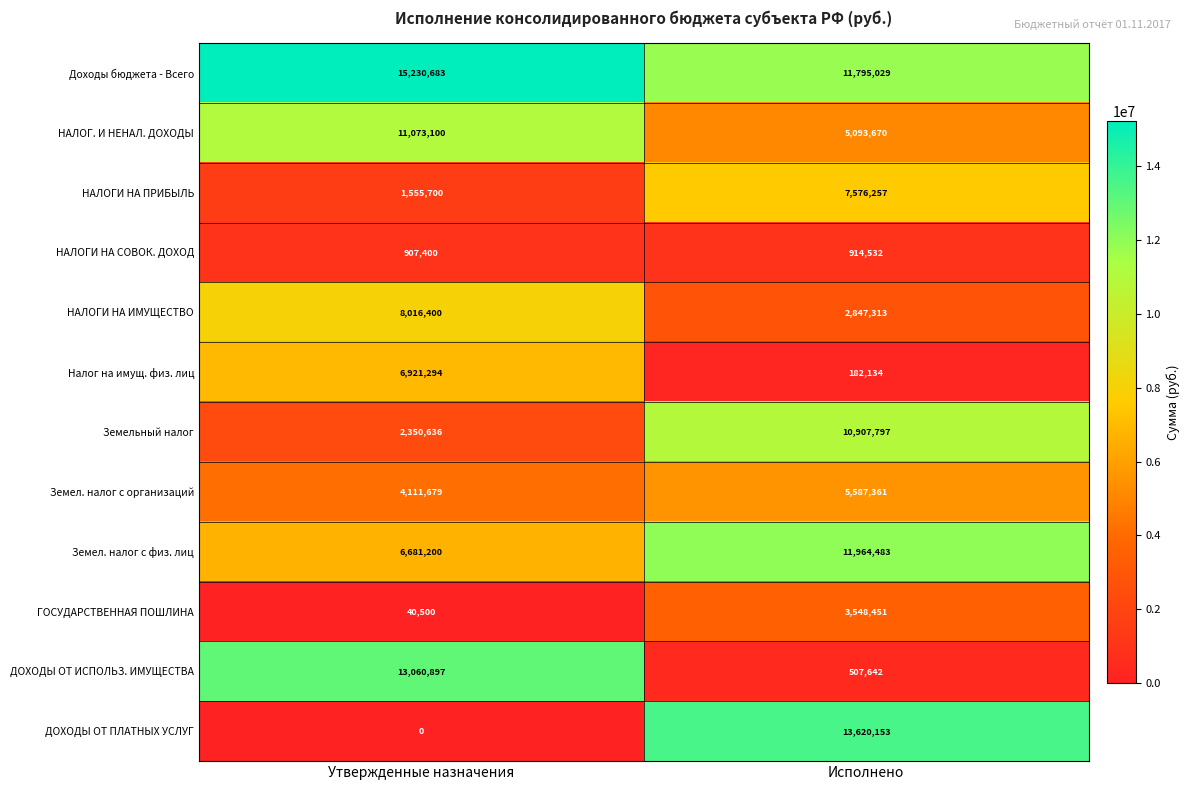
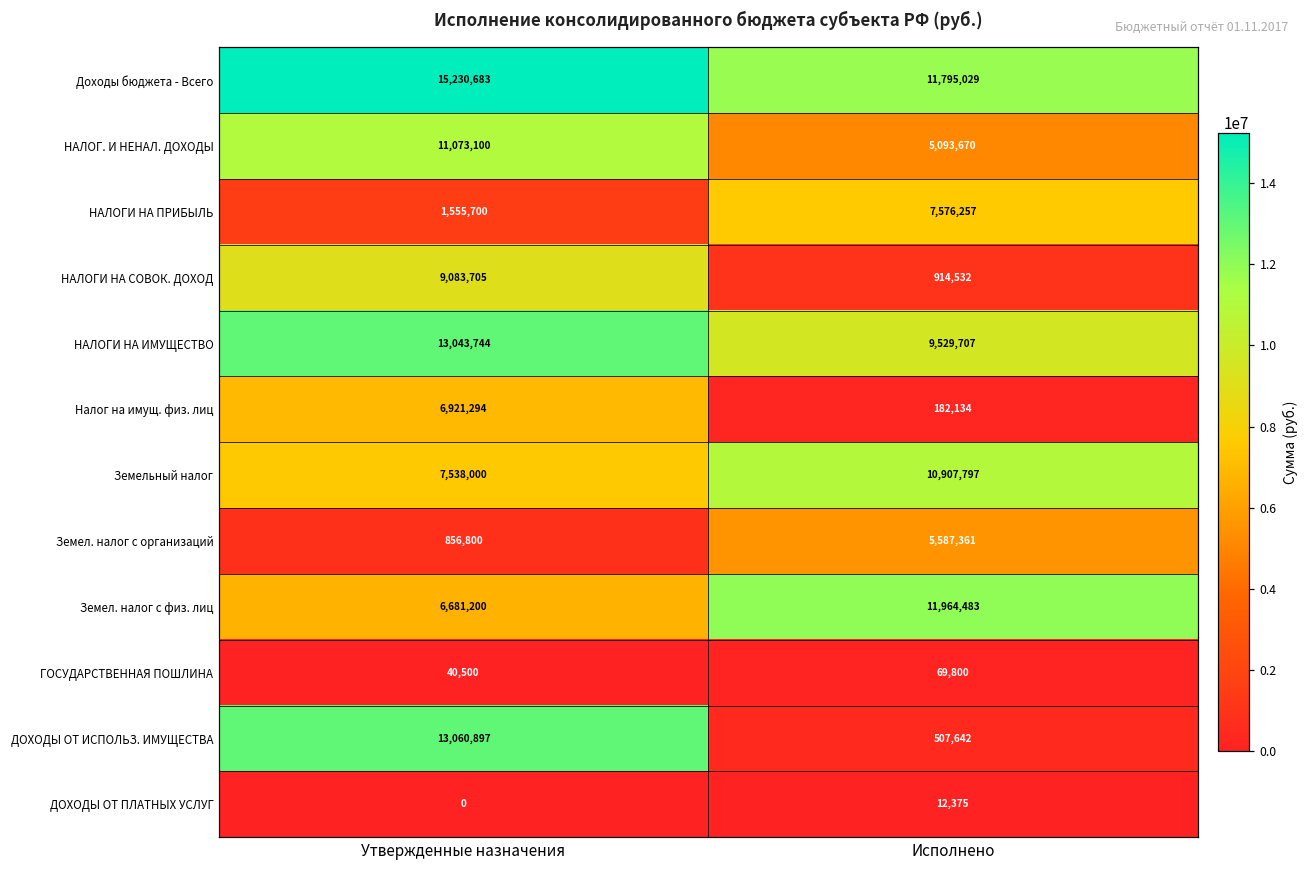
НАЛОГИ НА СОВОК. ДОХОД, Утвержденные назначения: 907,400 -> 9,083,705
НАЛОГИ НА ИМУЩЕСТВО, Утвержденные назначения: 8,016,400 -> 13,043,744
НАЛОГИ НА ИМУЩЕСТВО, Исполнено: 2,847,313 -> 9,529,707
Земельный налог, Утвержденные назначения: 2,350,636 -> 7,538,000
Земел. налог с организаций, Утвержденные назначения: 4,111,679 -> 856,800
ГОСУДАРСТВЕННАЯ ПОШЛИНА, Исполнено: 3,548,451 -> 69,800
ДОХОДЫ ОТ ПЛАТНЫХ УСЛУГ, Исполнено: 13,620,153 -> 12,375
